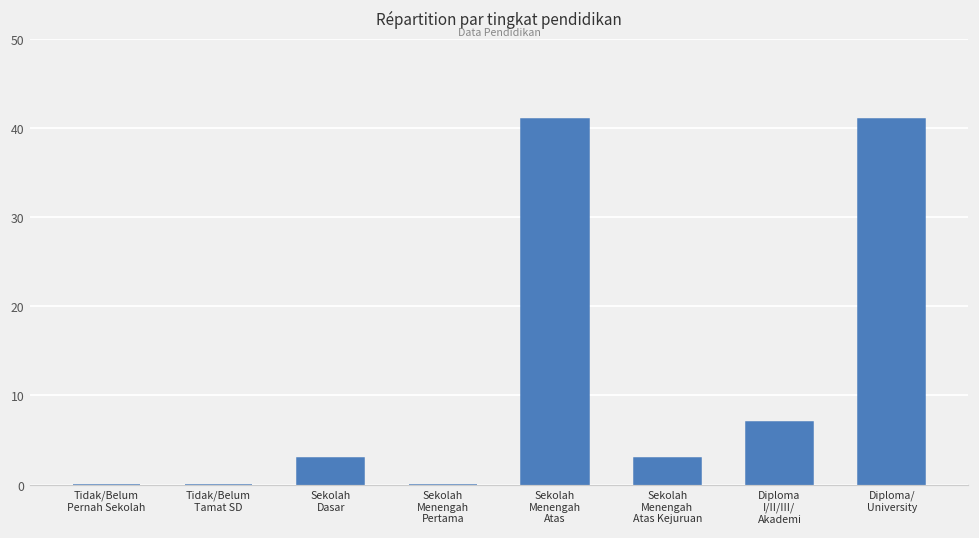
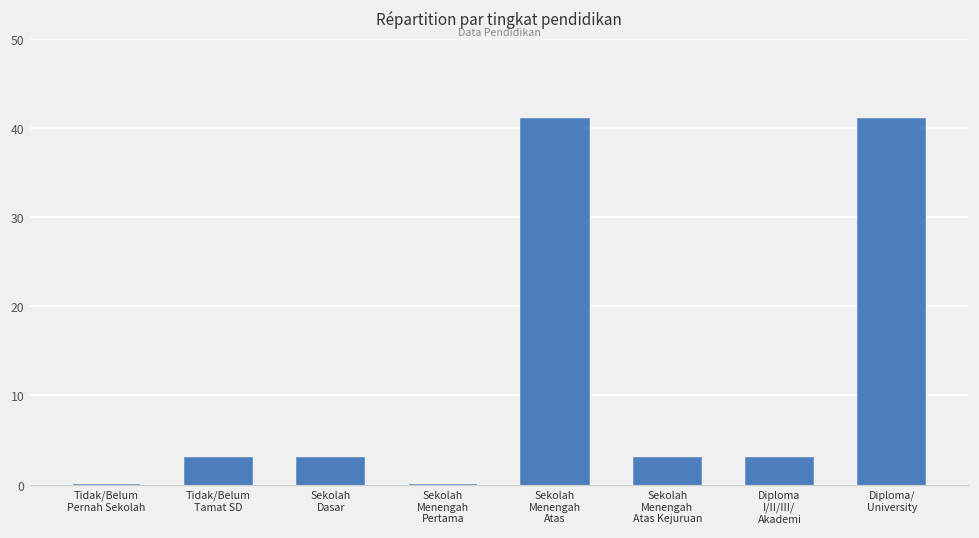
Tidak/Belum Tamat SD: 0 -> 3
Diploma I/II/III/ Akademi: 7 -> 3
